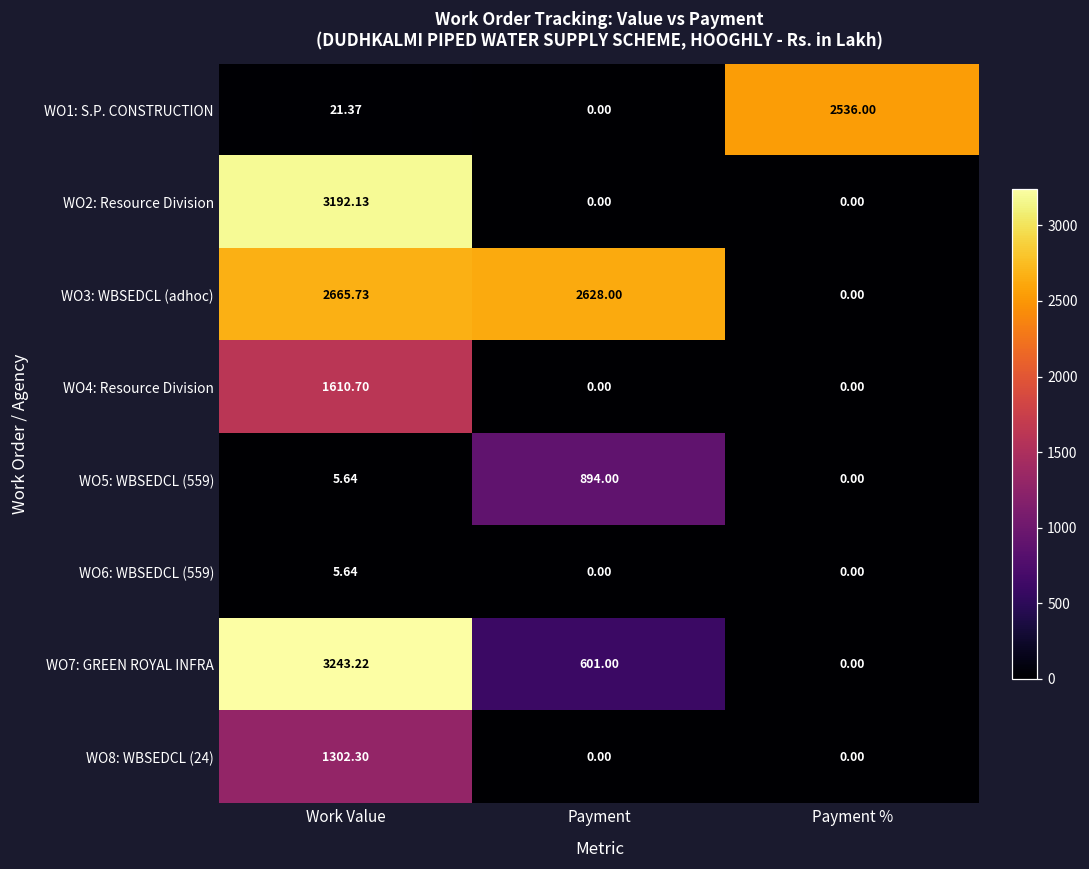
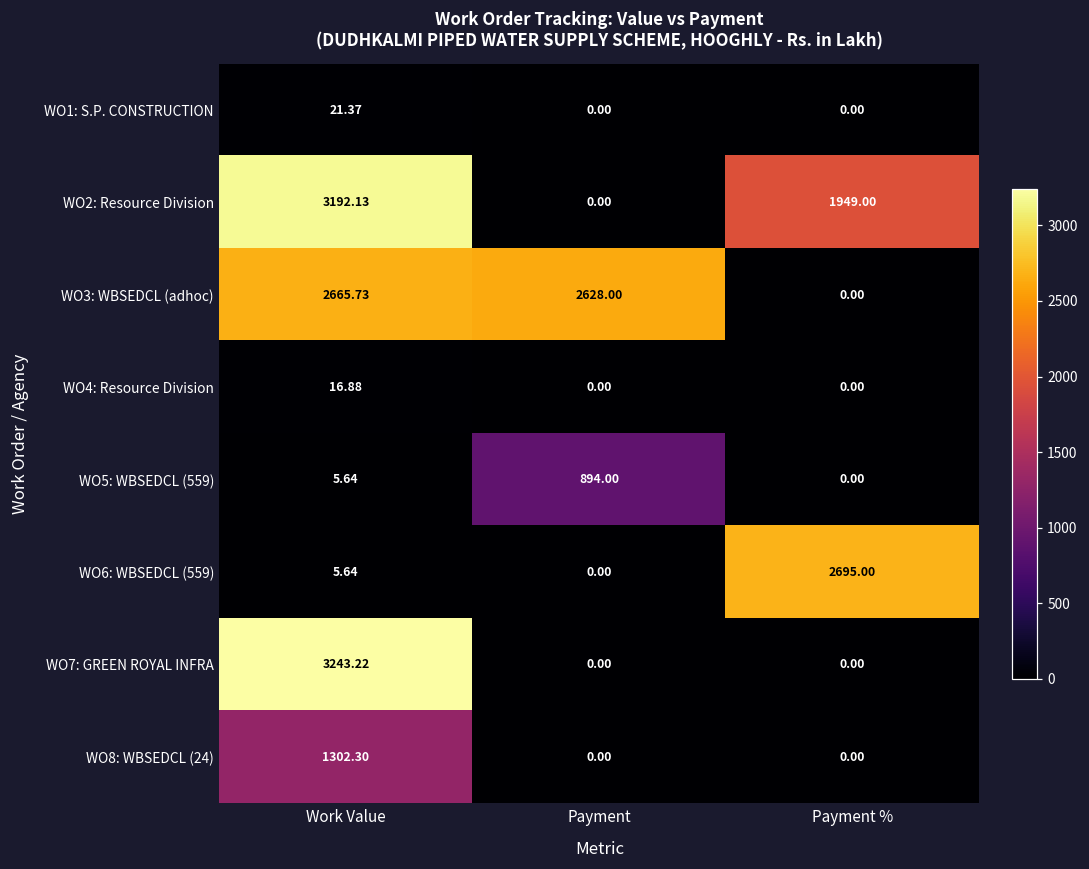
WO1: S.P. CONSTRUCTION, Payment %: 2536.00 -> 0.00
WO2: Resource Division, Payment %: 0.00 -> 1949.00
WO4: Resource Division, Work Value: 1610.70 -> 16.88
WO6: WBSEDCL (559), Payment %: 0.00 -> 2695.00
WO7: GREEN ROYAL INFRA, Payment: 601.00 -> 0.00
